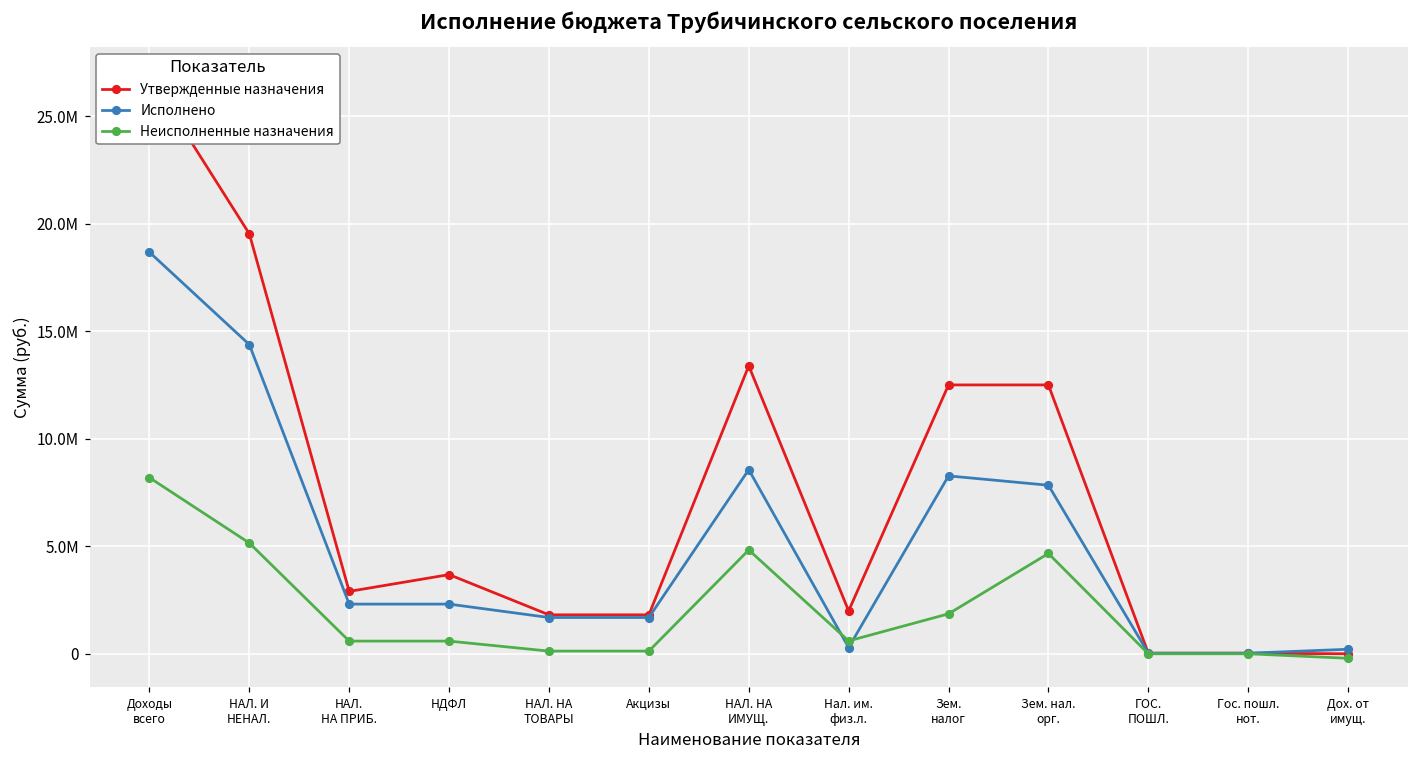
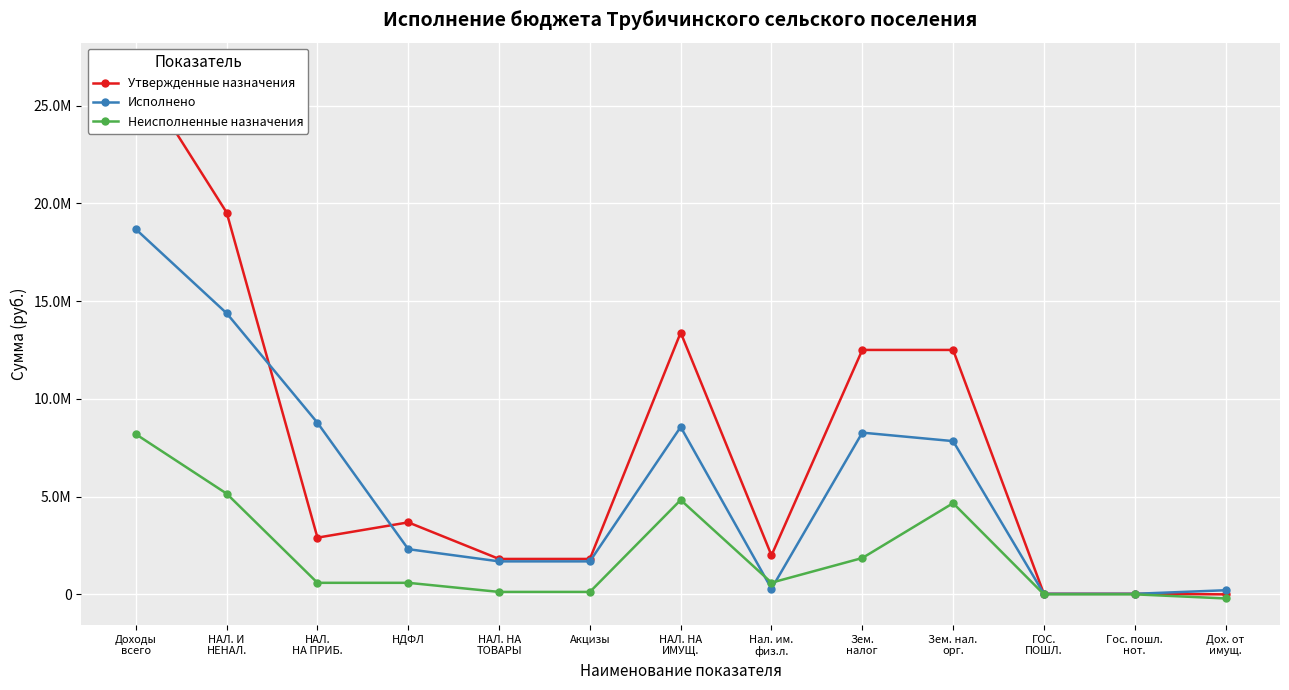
Исполнено, НАЛ. НА ПРИБ.: 2300000 -> 8800000
